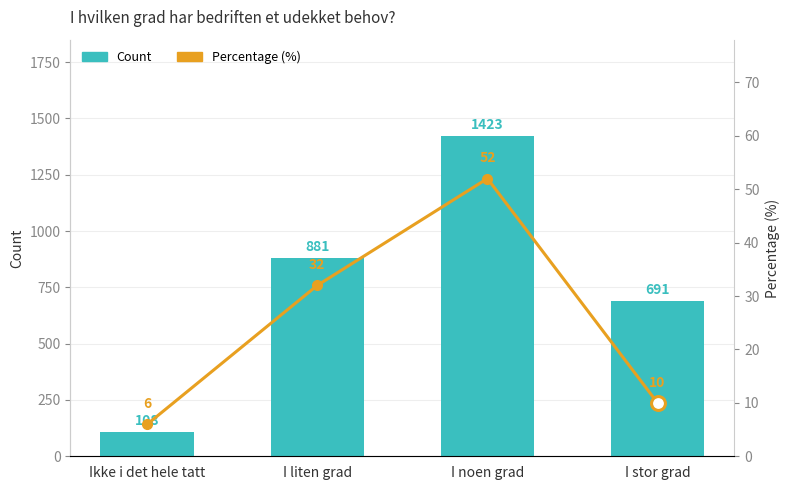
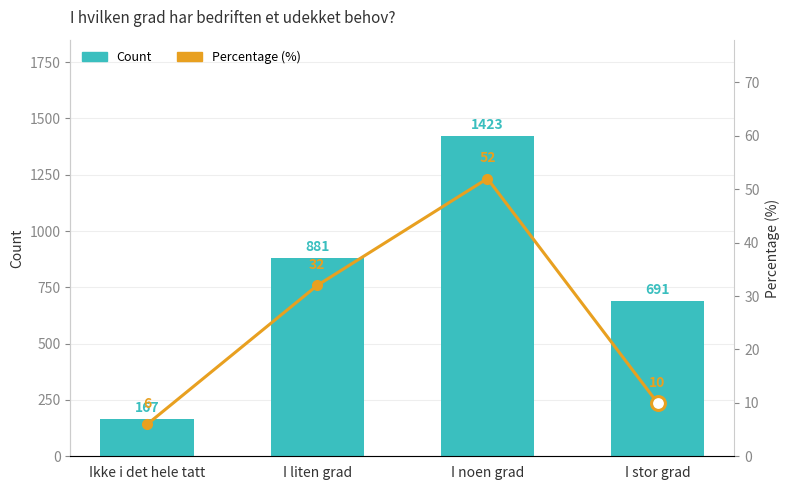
Count, Ikke i det hele tatt: 108 -> 167
